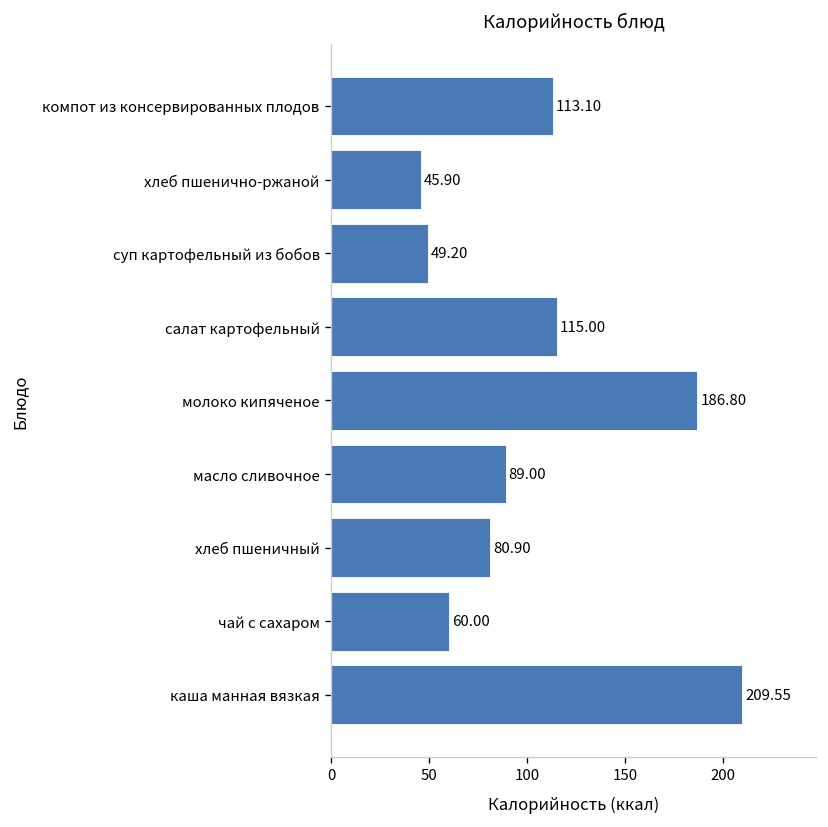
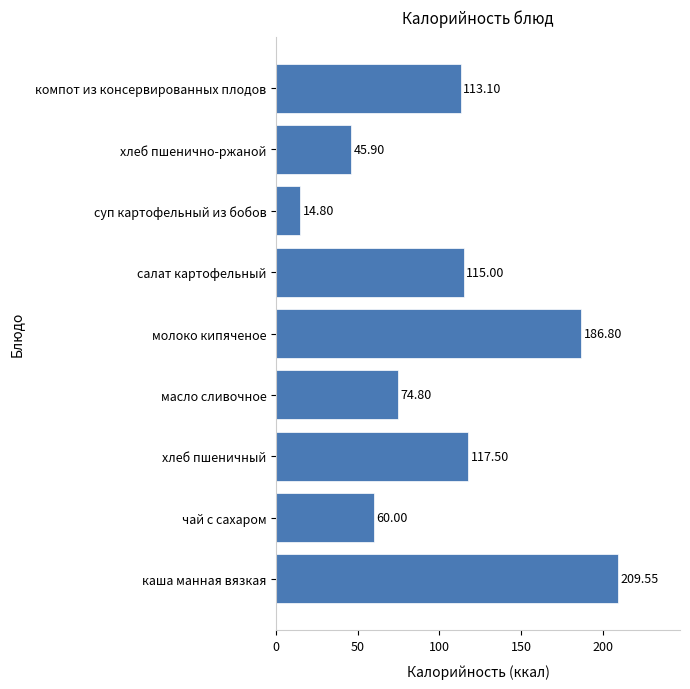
суп картофельный из бобов: 49.20 -> 14.80
масло сливочное: 89.00 -> 74.80
хлеб пшеничный: 80.90 -> 117.50
